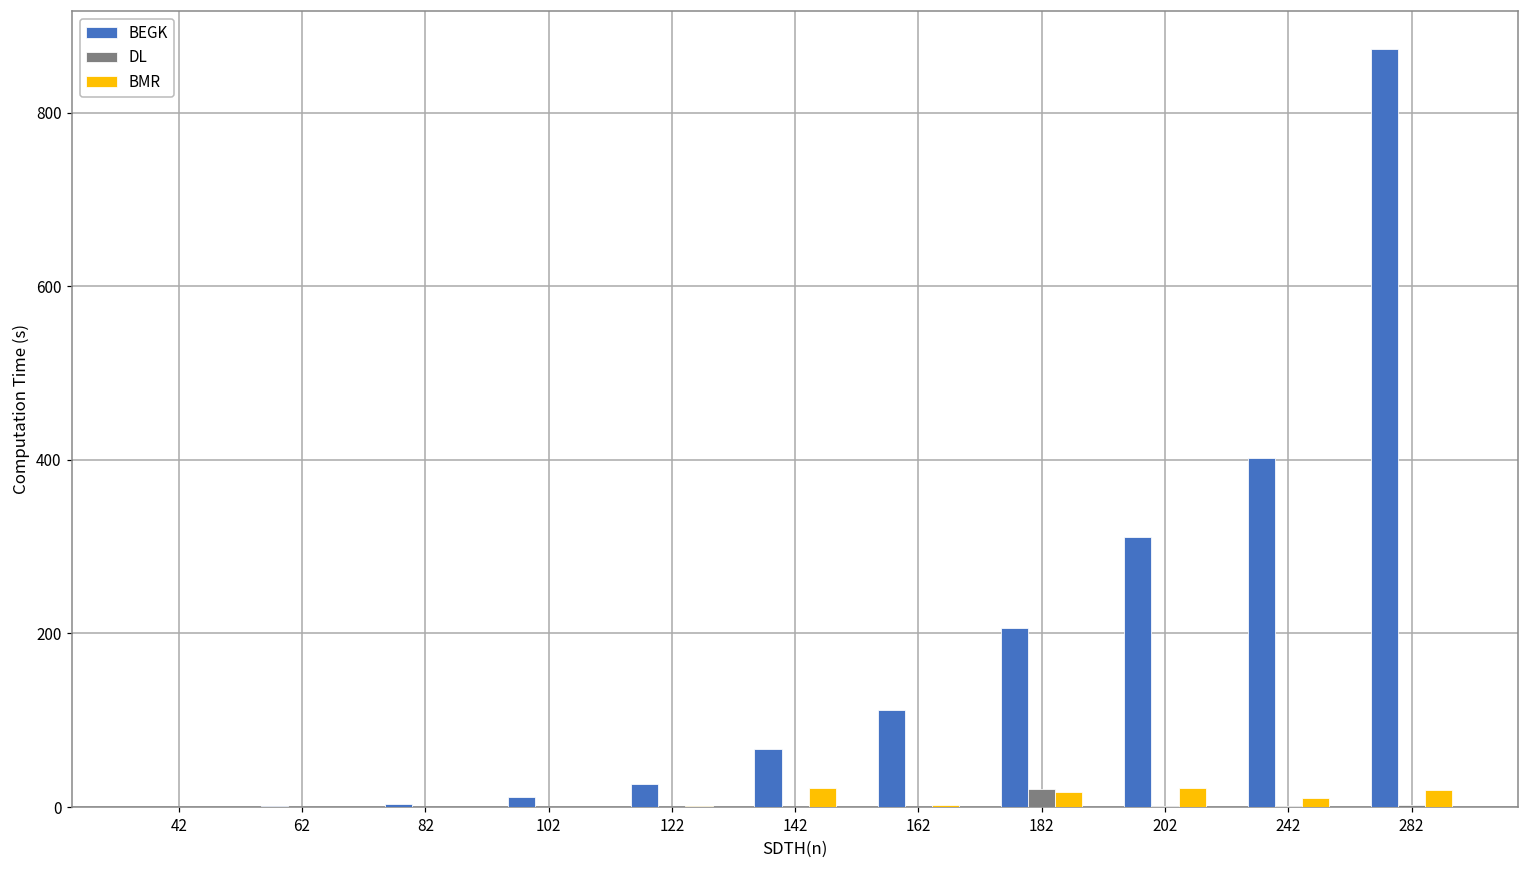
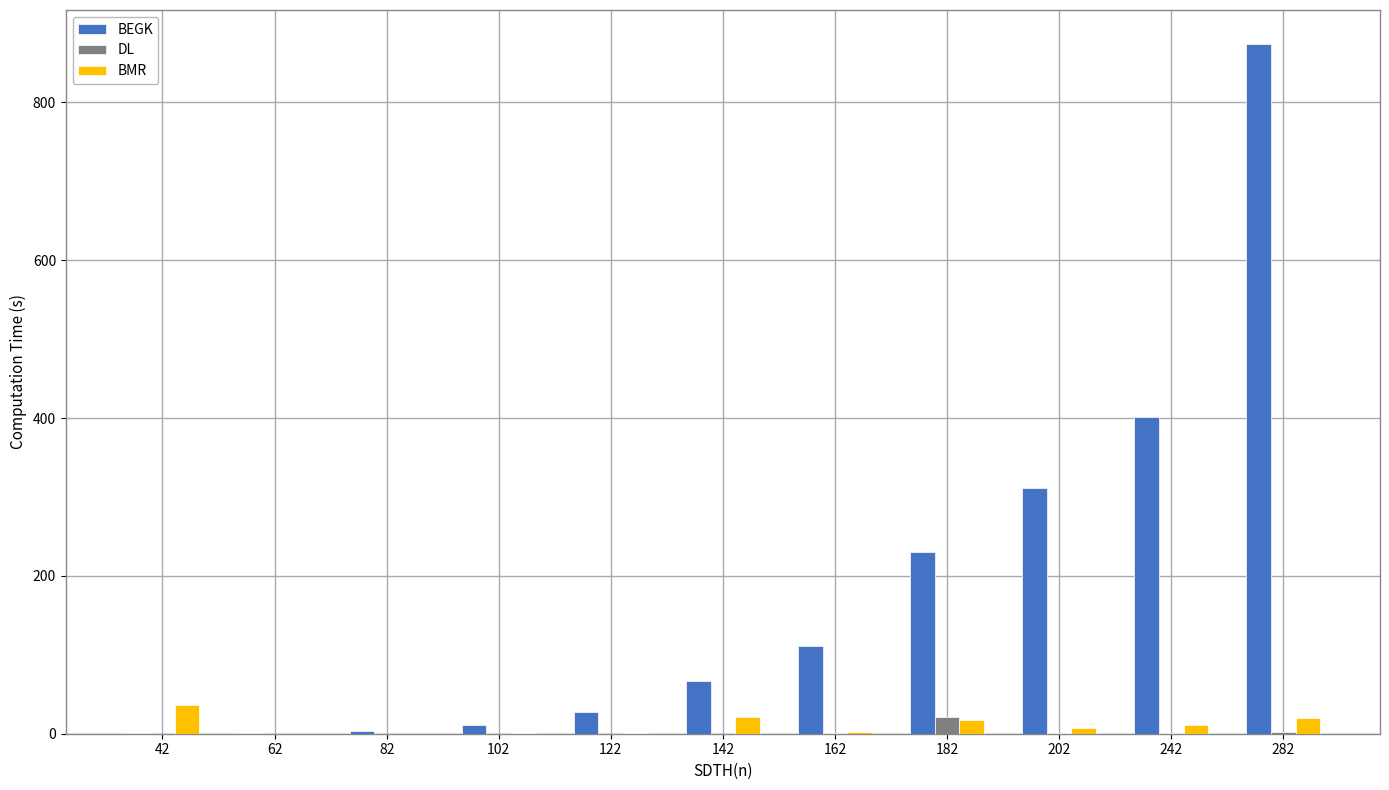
BMR, 42: 0 -> 40
BEGK, 182: 210 -> 230
BMR, 202: 20 -> 10
